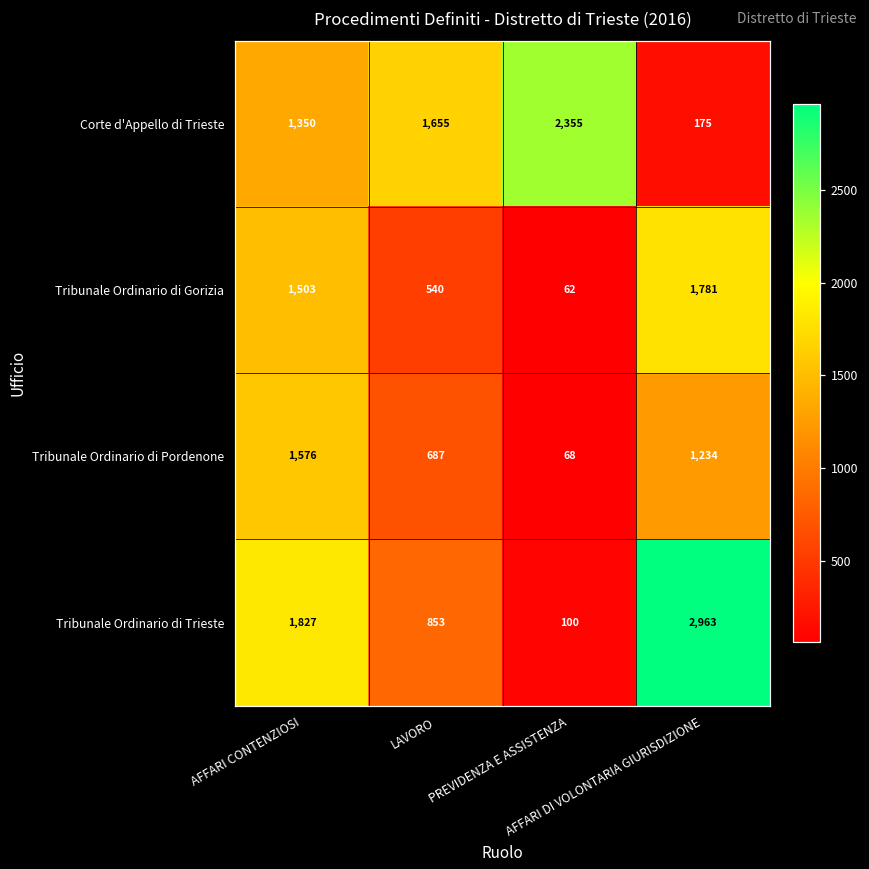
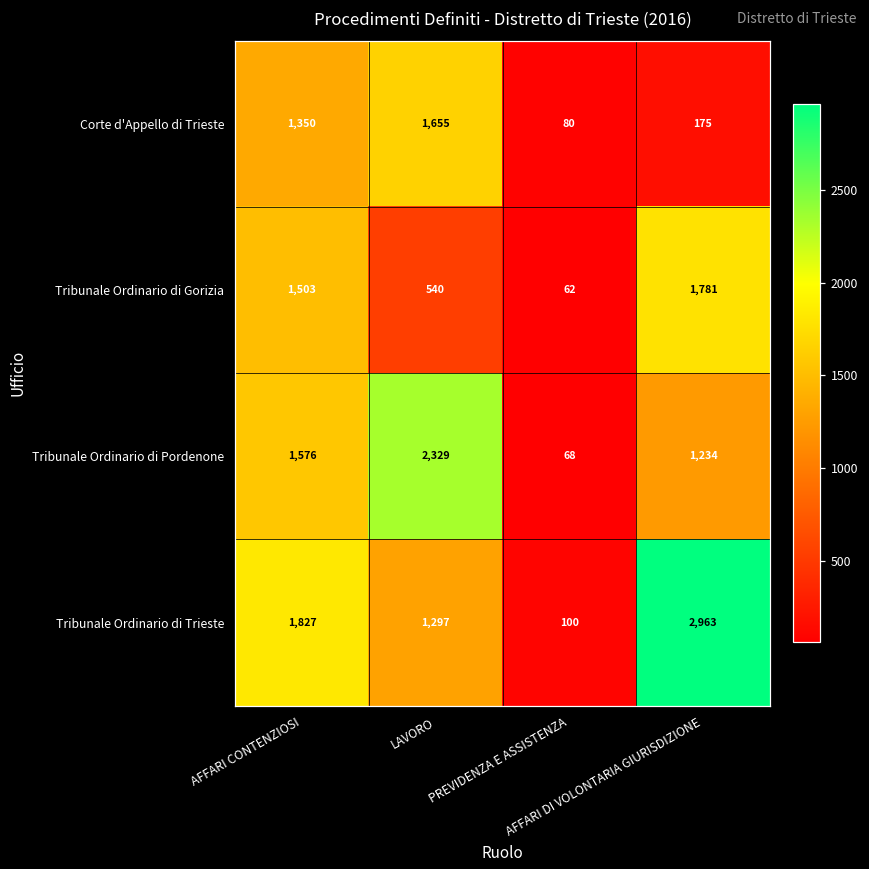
Corte d'Appello di Trieste, PREVIDENZA E ASSISTENZA: 2,355 -> 80
Tribunale Ordinario di Pordenone, LAVORO: 687 -> 2,329
Tribunale Ordinario di Trieste, LAVORO: 853 -> 1,297
